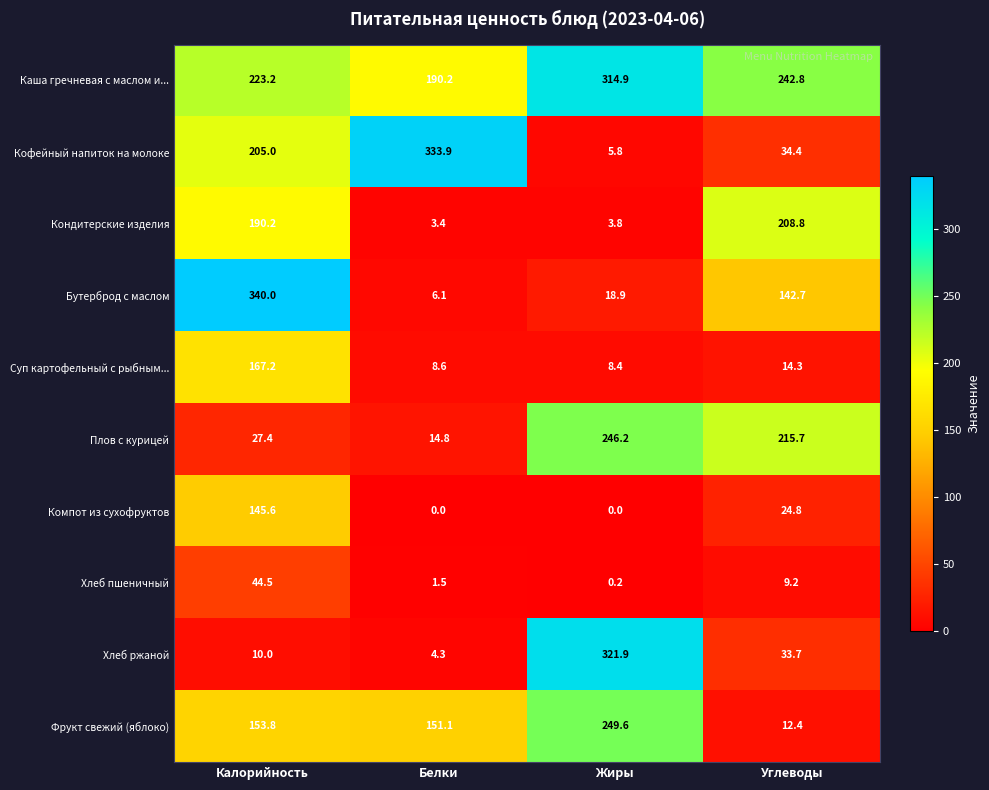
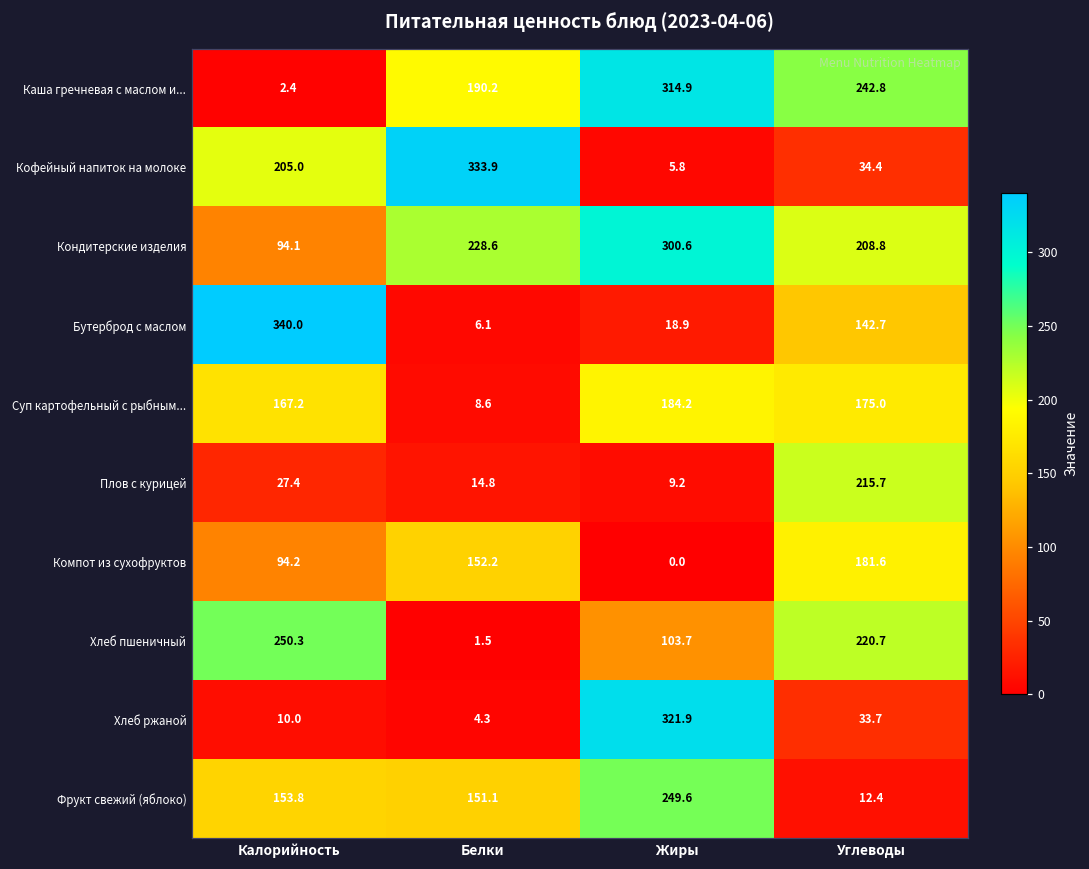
Каша гречневая с маслом и..., Калорийность: 223.2 -> 2.4
Кондитерские изделия, Калорийность: 190.2 -> 94.1
Кондитерские изделия, Белки: 3.4 -> 228.6
Кондитерские изделия, Жиры: 3.8 -> 300.6
Суп картофельный с рыбным..., Жиры: 8.4 -> 184.2
Суп картофельный с рыбным..., Углеводы: 14.3 -> 175.0
Плов с курицей, Жиры: 246.2 -> 9.2
Компот из сухофруктов, Калорийность: 145.6 -> 94.2
Компот из сухофруктов, Белки: 0.0 -> 152.2
Компот из сухофруктов, Углеводы: 24.8 -> 181.6
Хлеб пшеничный, Калорийность: 44.5 -> 250.3
Хлеб пшеничный, Жиры: 0.2 -> 103.7
Хлеб пшеничный, Углеводы: 9.2 -> 220.7
